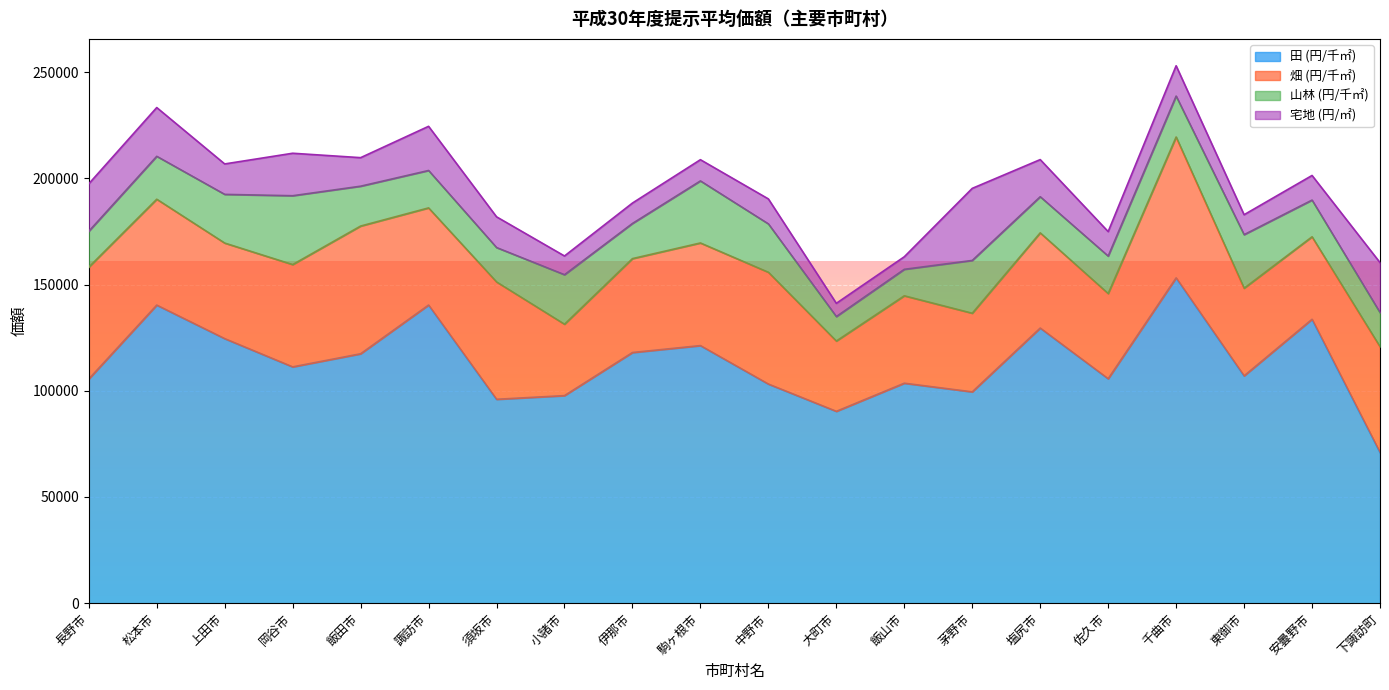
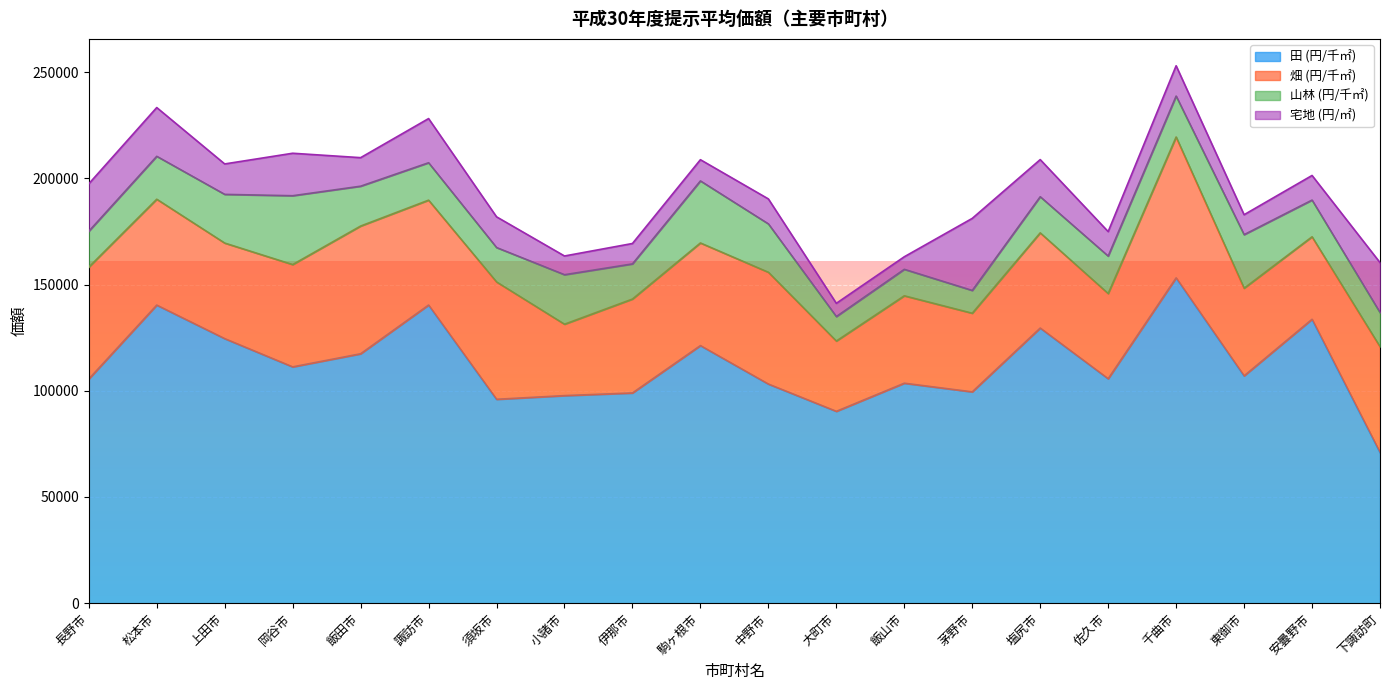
畑 (円/千㎡), 諏訪市: 46000 -> 49000
田 (円/千㎡), 伊那市: 118000 -> 99000
山林 (円/千㎡), 茅野市: 25000 -> 11000
